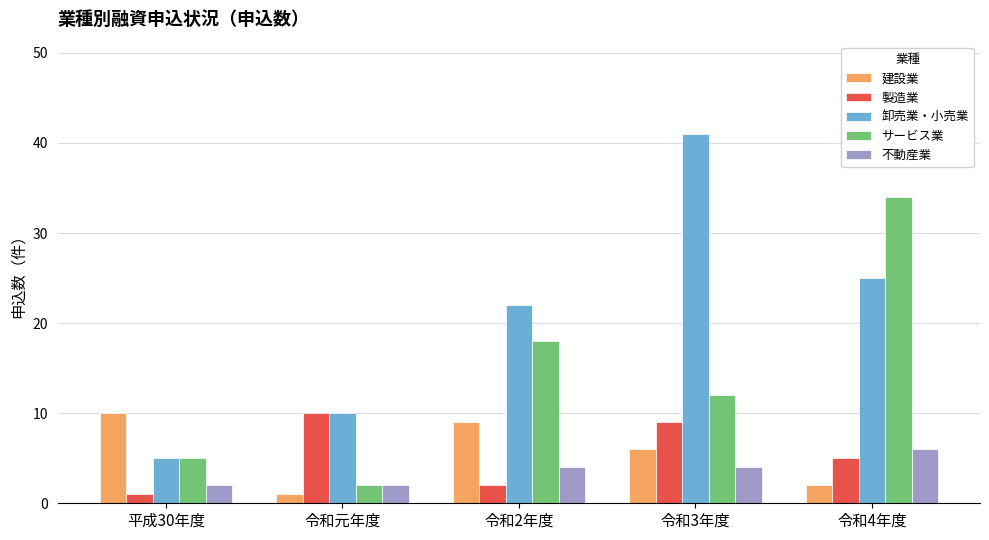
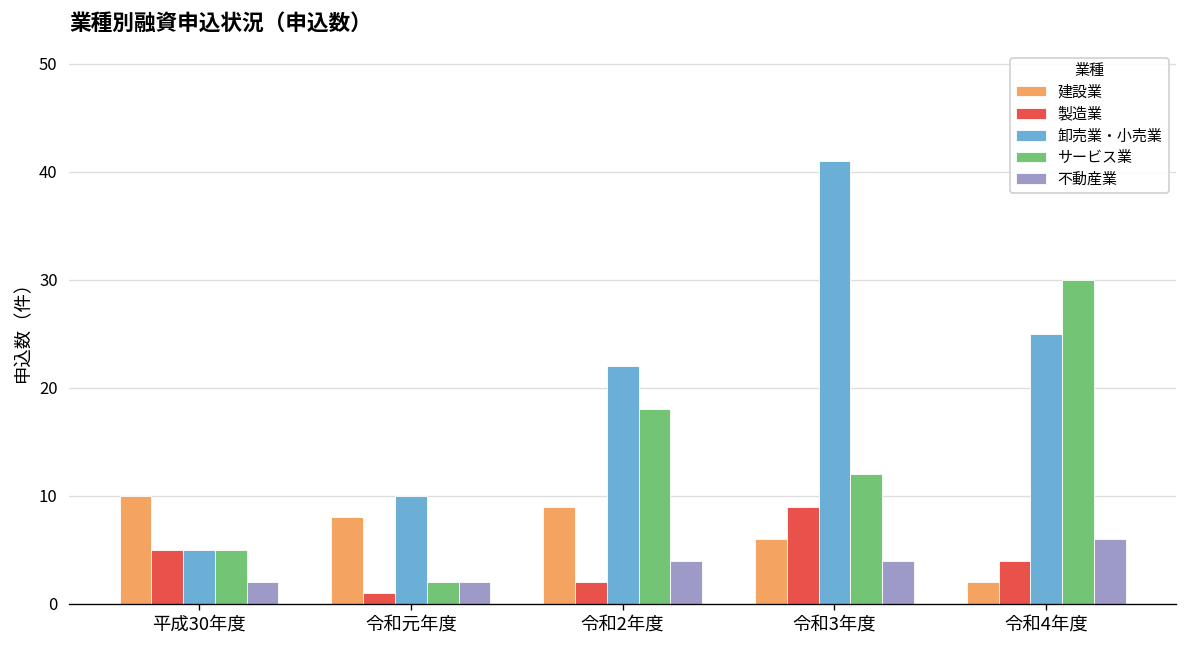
製造業, 平成30年度: 1 -> 5
建設業, 令和元年度: 1 -> 8
製造業, 令和元年度: 10 -> 1
製造業, 令和4年度: 5 -> 4
サービス業, 令和4年度: 34 -> 30
